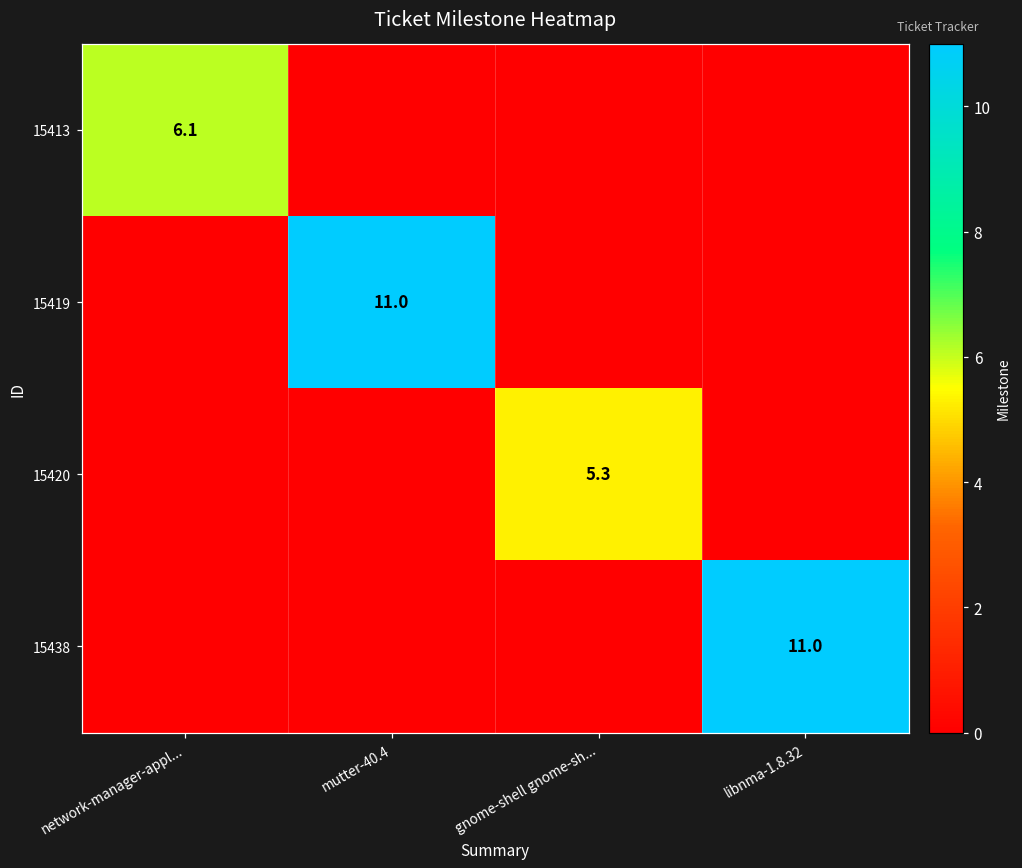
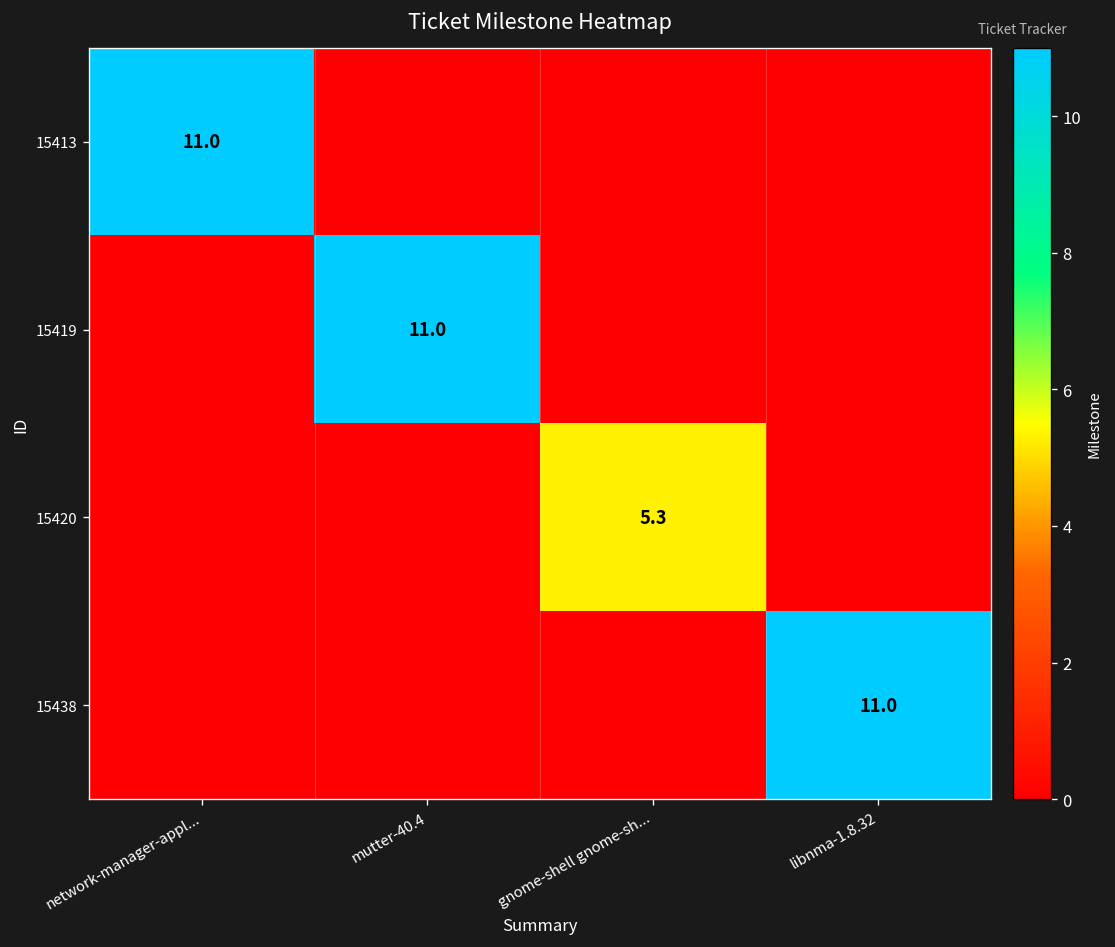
15413, network-manager-appl...: 6.1 -> 11.0
